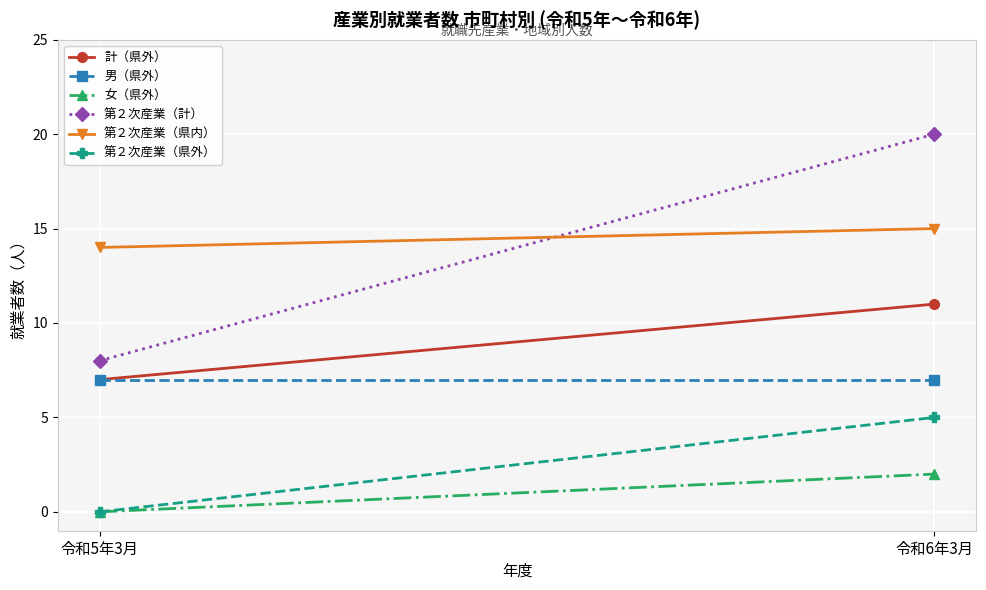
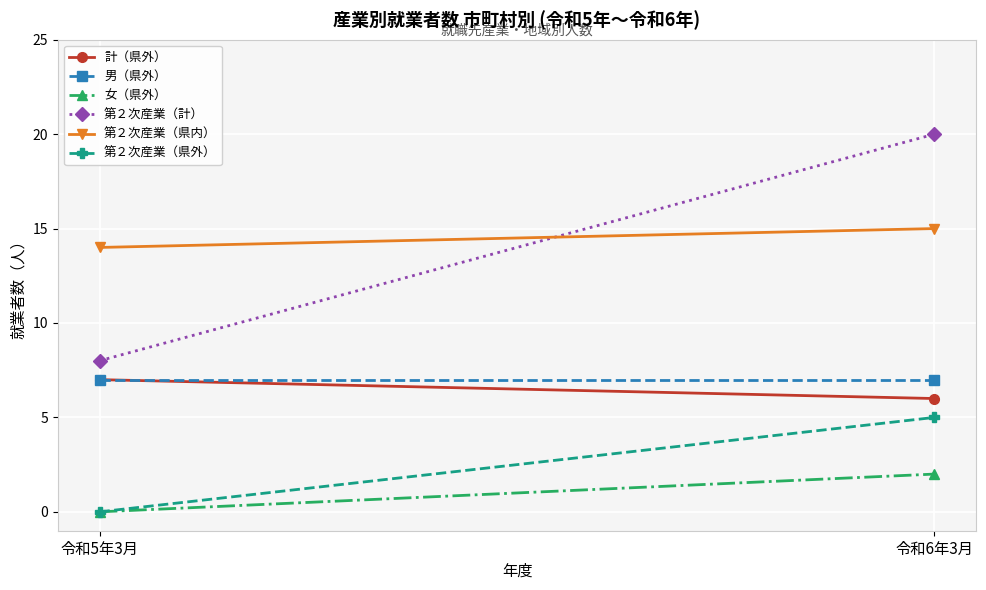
計（県外）, 令和6年3月: 11 -> 6
